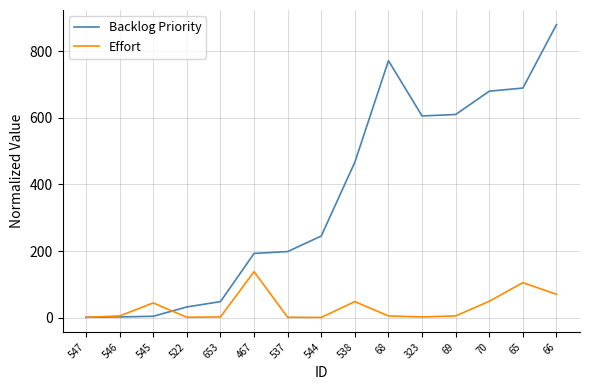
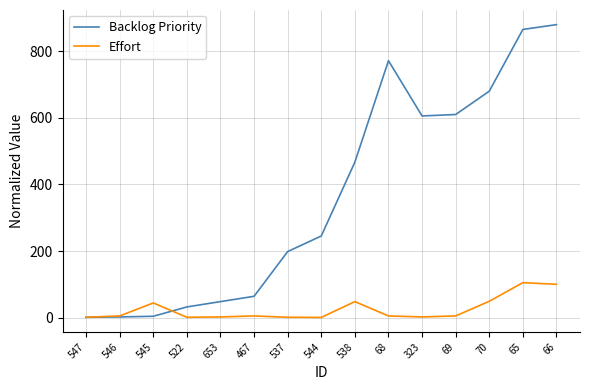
Backlog Priority, 467: 190 -> 60
Effort, 467: 140 -> 10
Backlog Priority, 65: 690 -> 870
Effort, 66: 70 -> 100
